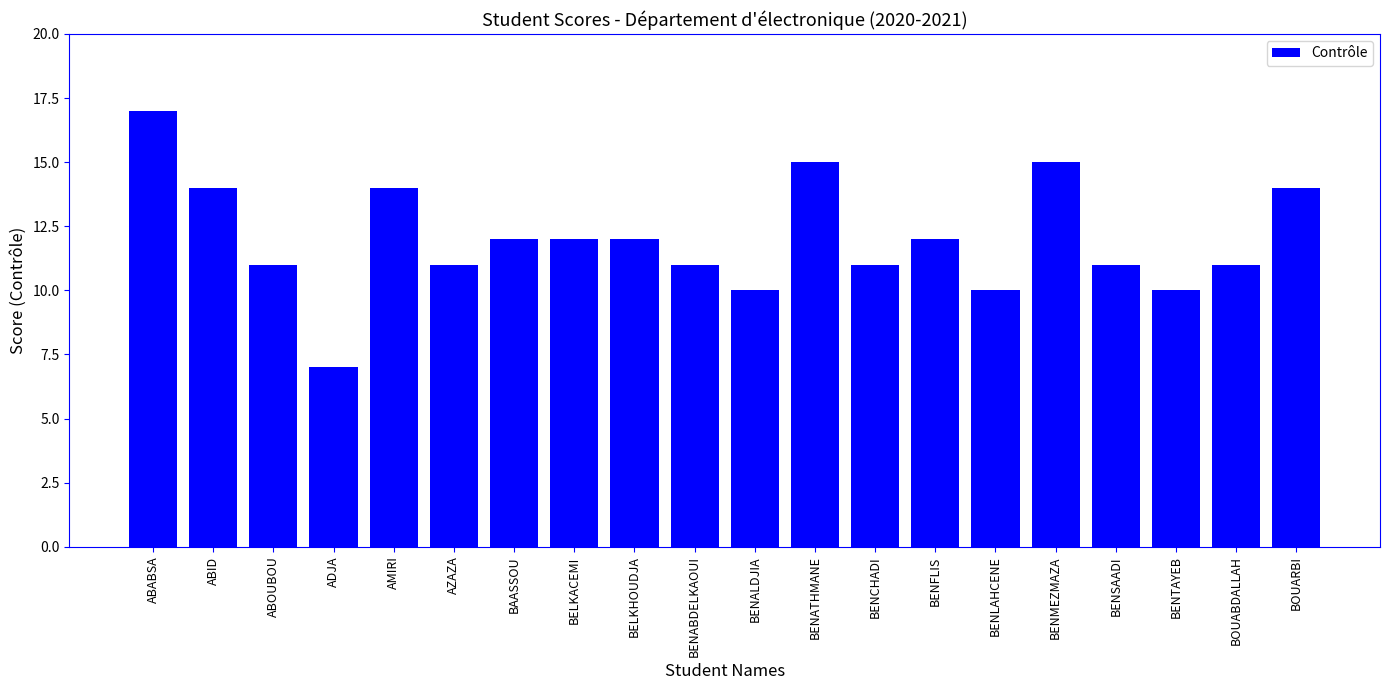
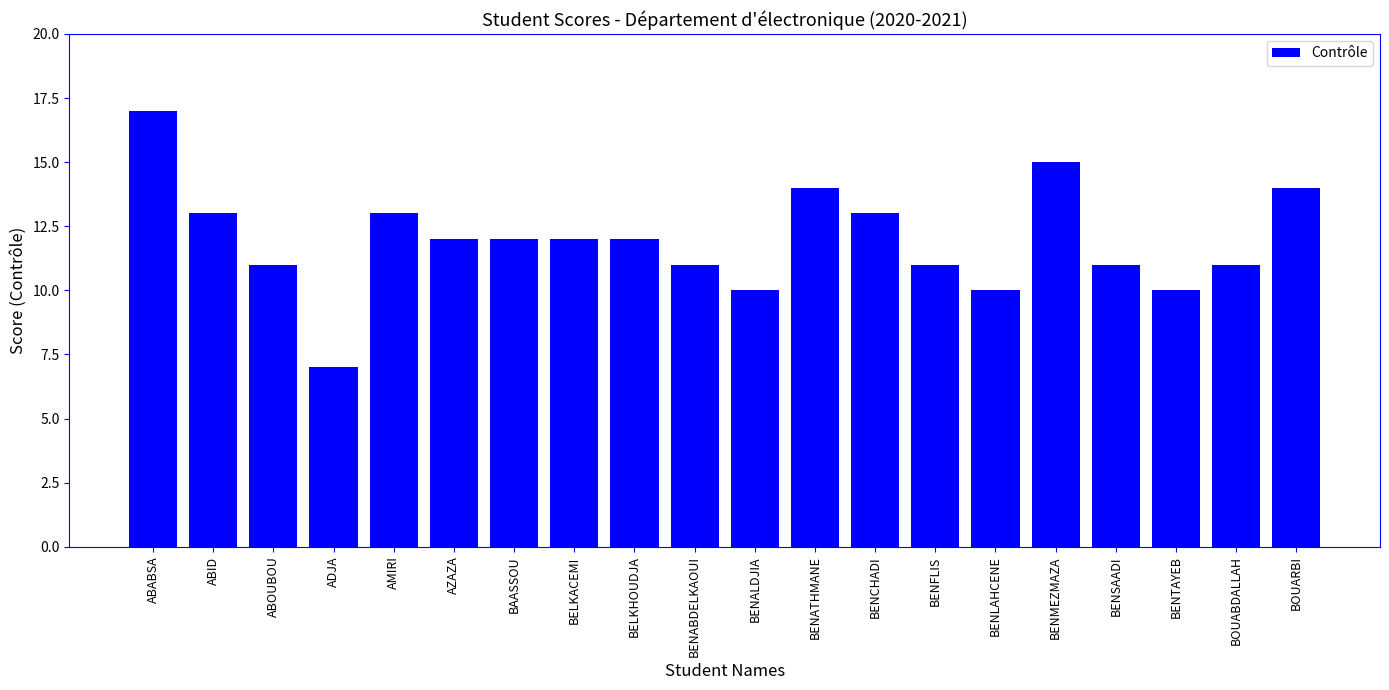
ABID: 14 -> 13
AMIRI: 14 -> 13
AZAZA: 11 -> 12
BENATHMANE: 15 -> 14
BENCHADI: 11 -> 13
BENFLIS: 12 -> 11
